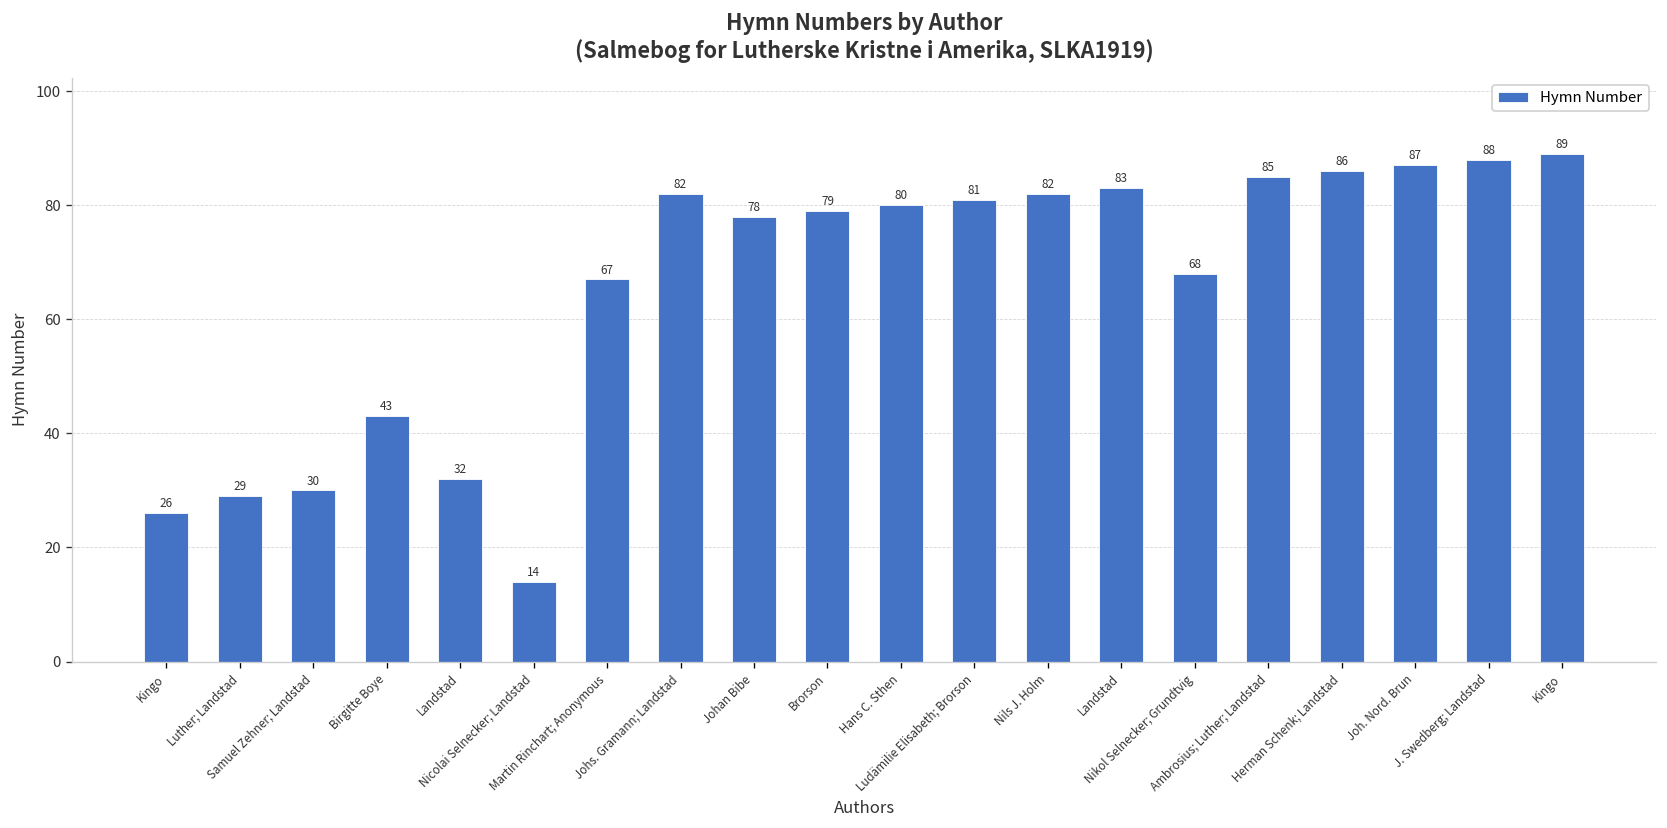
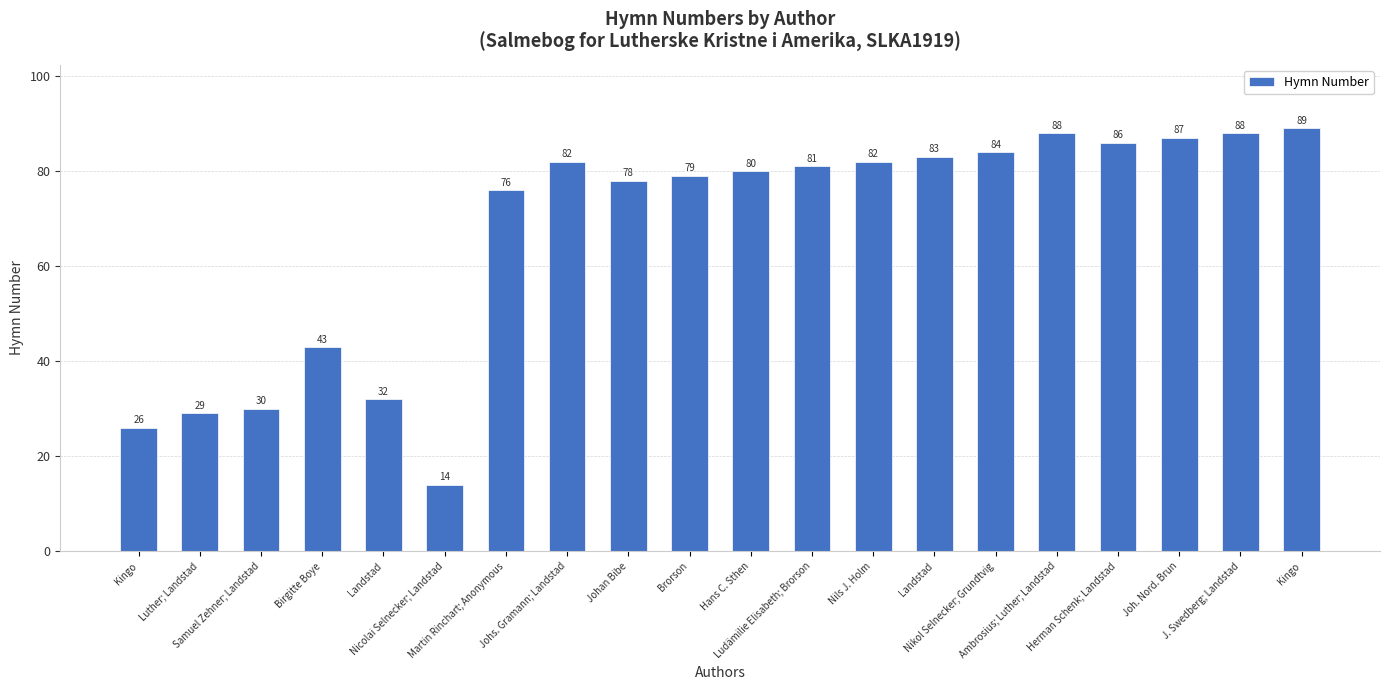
Martin Rinchart; Anonymous: 67 -> 76
Nikol Selnecker; Grundtvig: 68 -> 84
Ambrosius; Luther; Landstad: 85 -> 88
